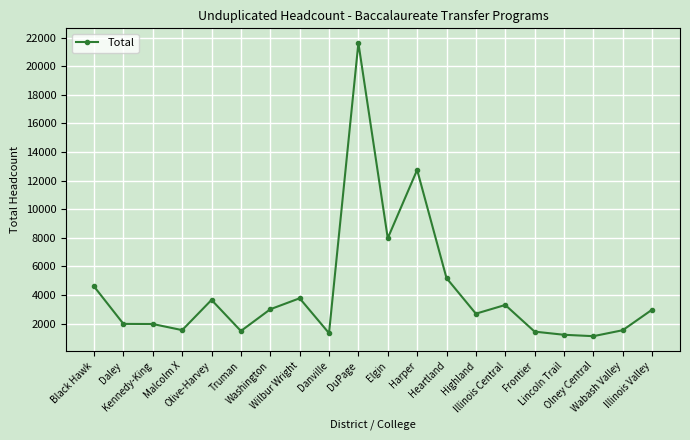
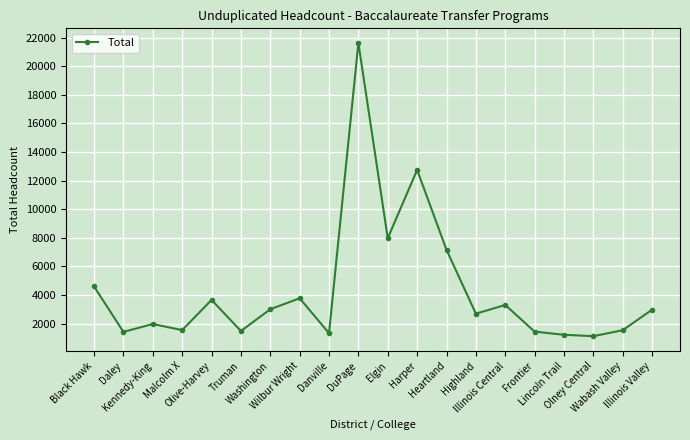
Daley: 2000 -> 1400
Heartland: 5200 -> 7200
